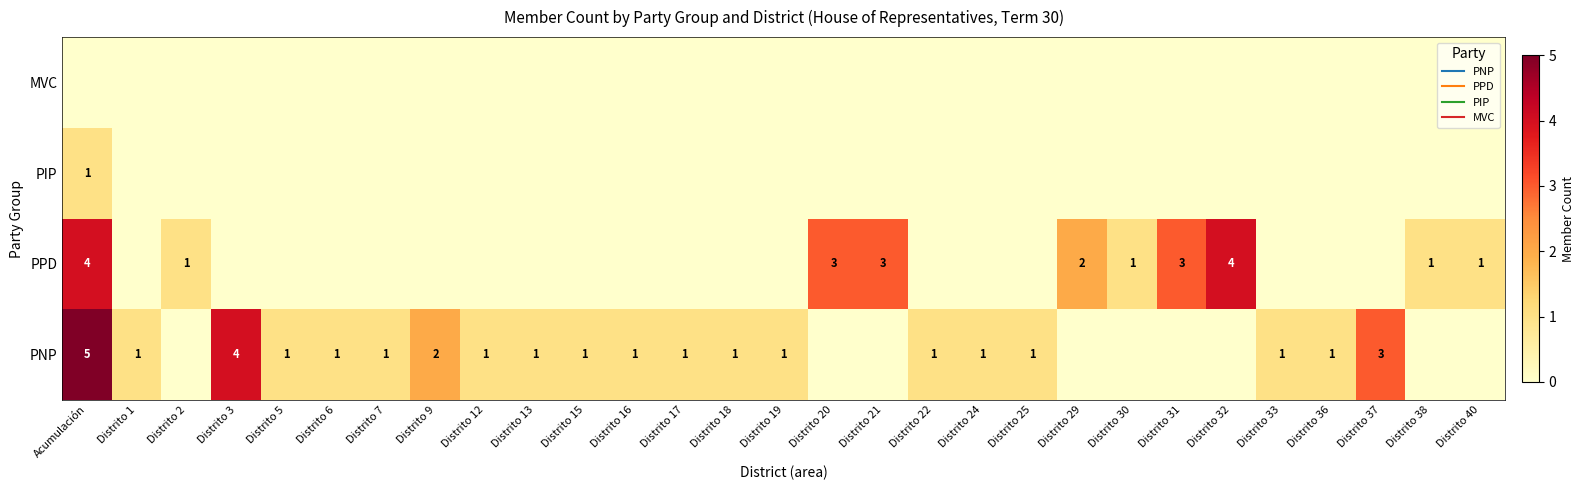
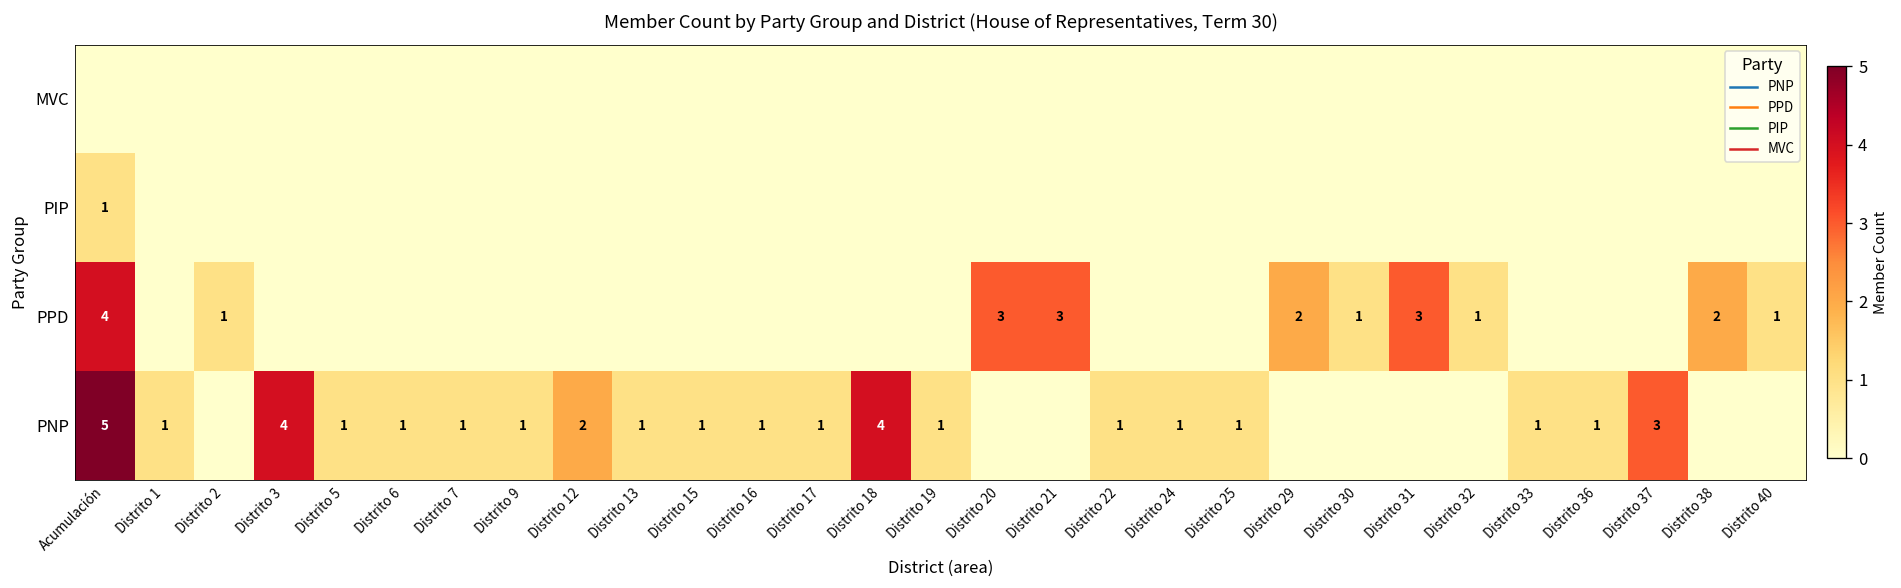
PPD, Distrito 32: 4 -> 1
PPD, Distrito 38: 1 -> 2
PNP, Distrito 9: 2 -> 1
PNP, Distrito 12: 1 -> 2
PNP, Distrito 18: 1 -> 4
